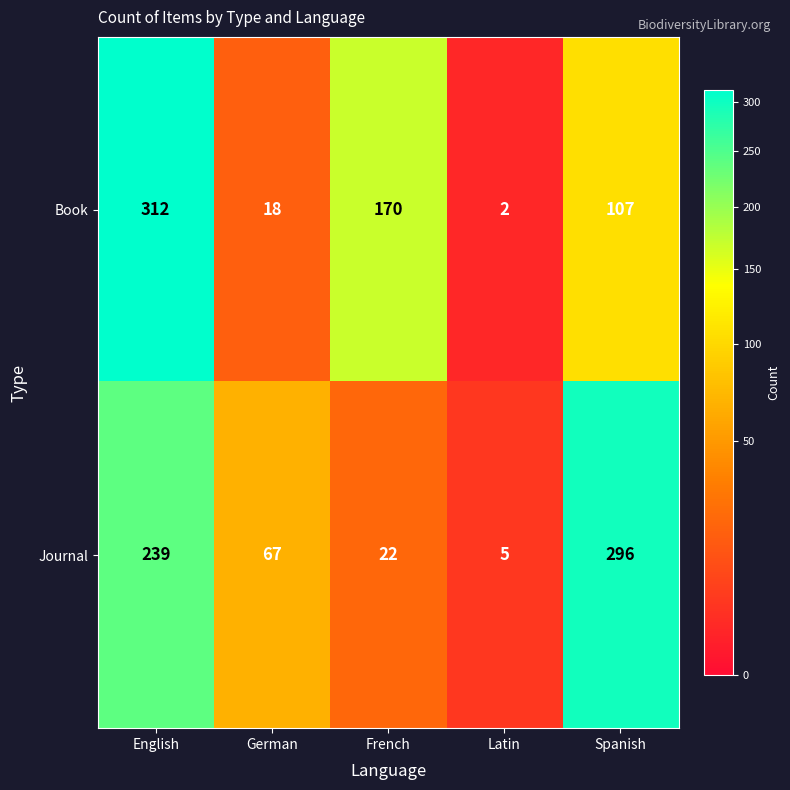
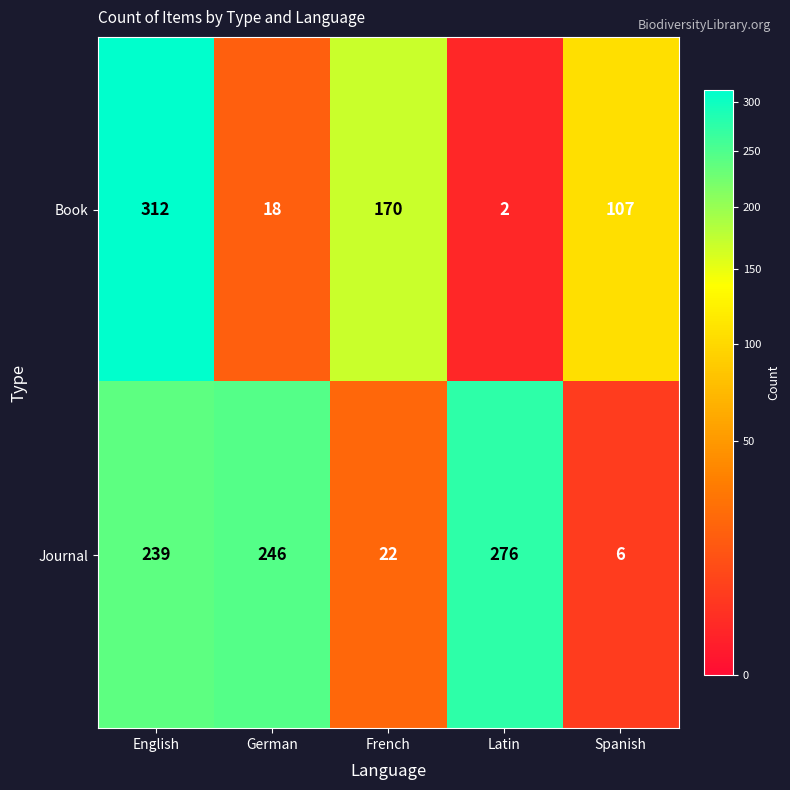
Journal, German: 67 -> 246
Journal, Latin: 5 -> 276
Journal, Spanish: 296 -> 6
